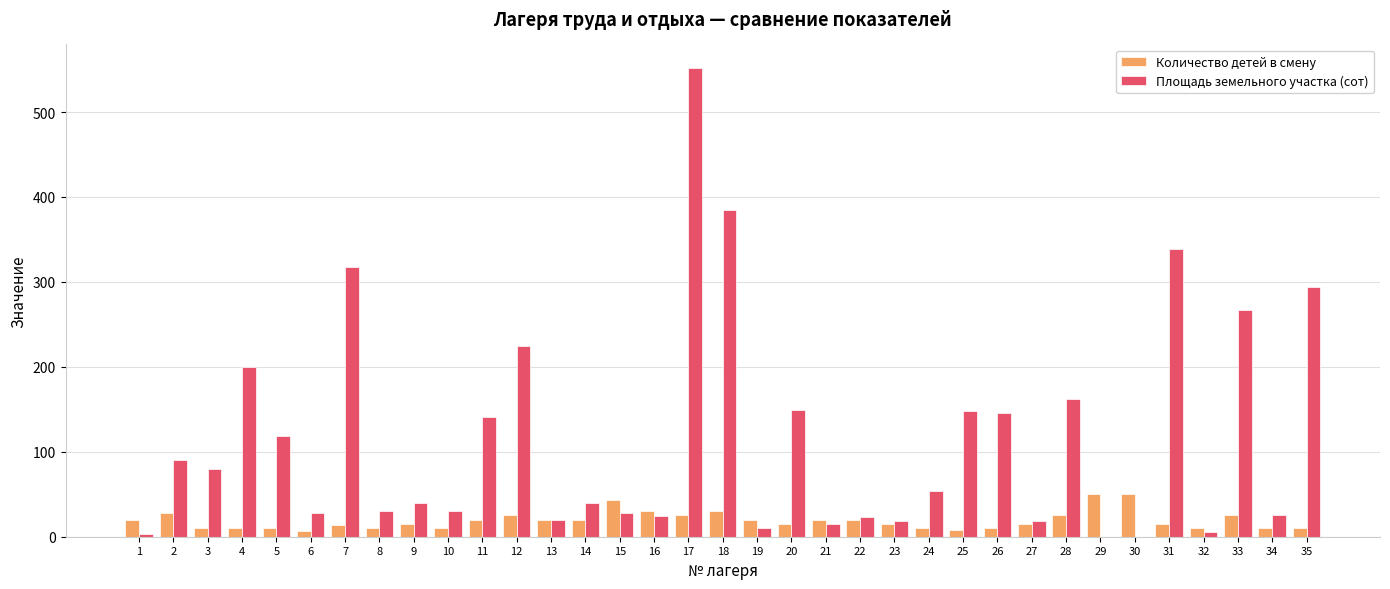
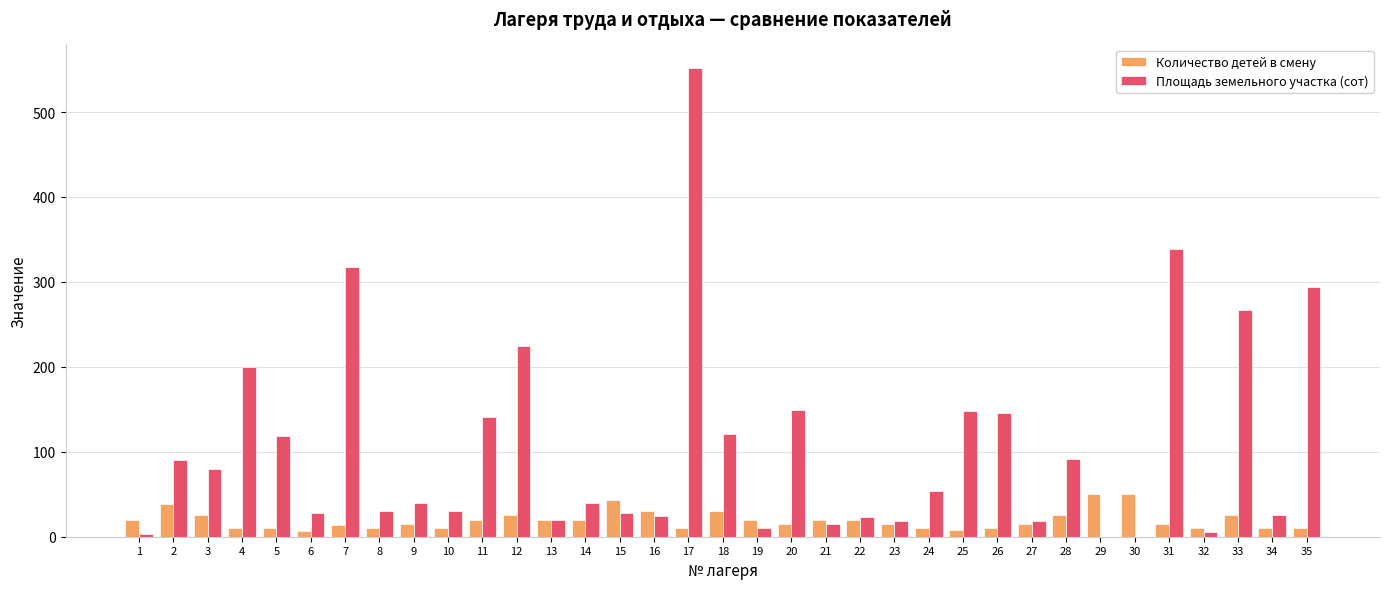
Количество детей в смену, 2: 30 -> 40
Количество детей в смену, 3: 10 -> 30
Количество детей в смену, 17: 30 -> 10
Площадь земельного участка (сот), 18: 390 -> 120
Площадь земельного участка (сот), 28: 160 -> 90
